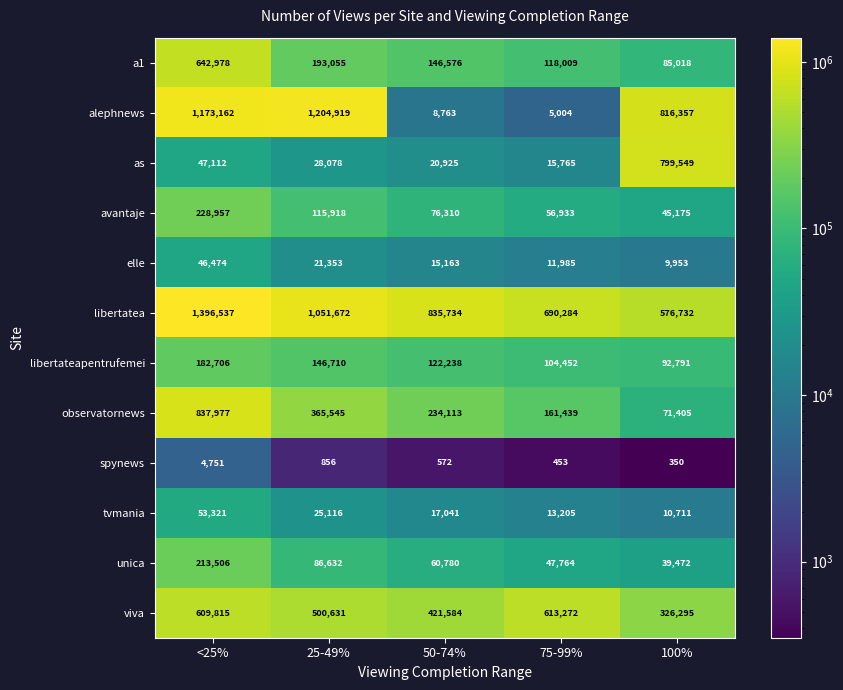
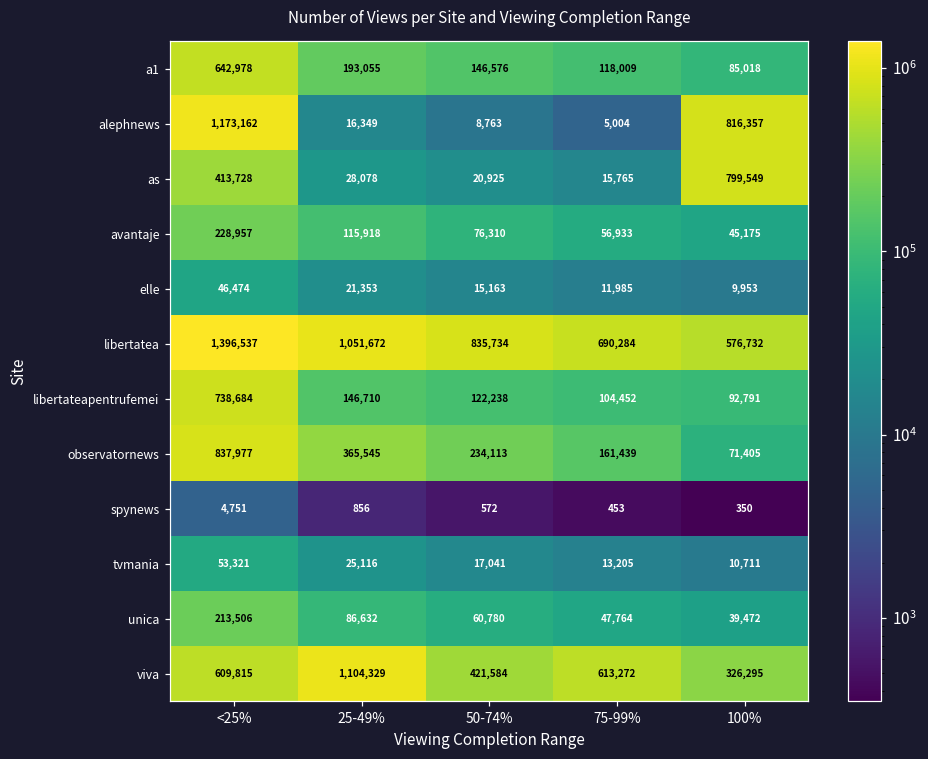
alephnews, 25-49%: 1,204,919 -> 16,349
as, <25%: 47,112 -> 413,728
libertateapentrufemei, <25%: 182,706 -> 738,684
viva, 25-49%: 500,631 -> 1,104,329
